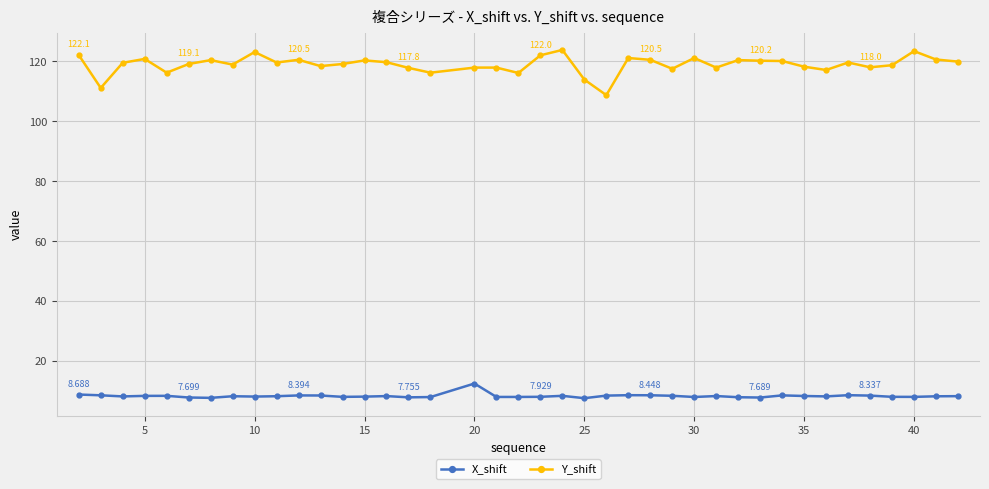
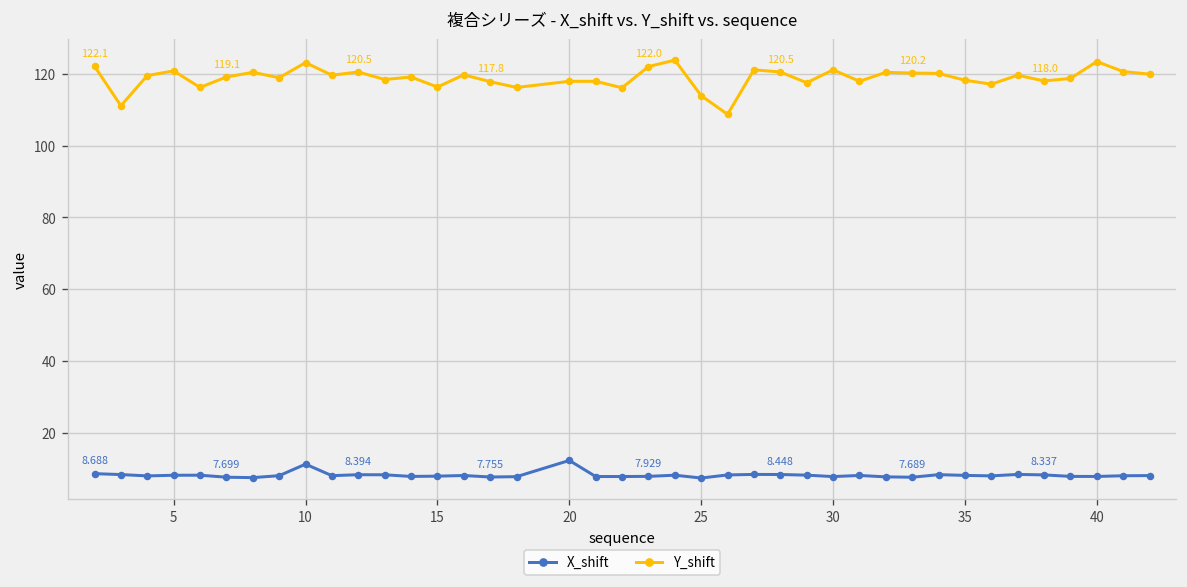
X_shift, 10: 8 -> 11
Y_shift, 15: 120 -> 116
